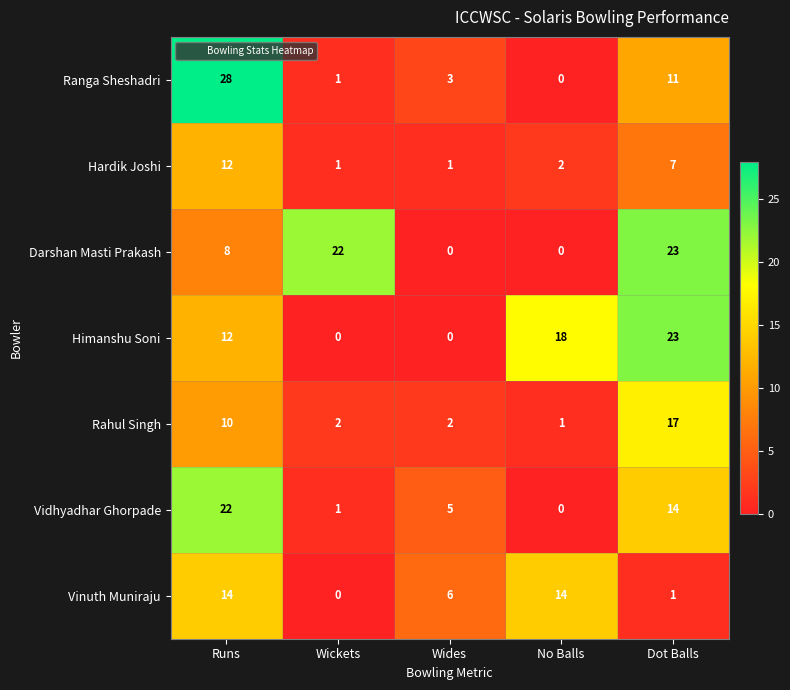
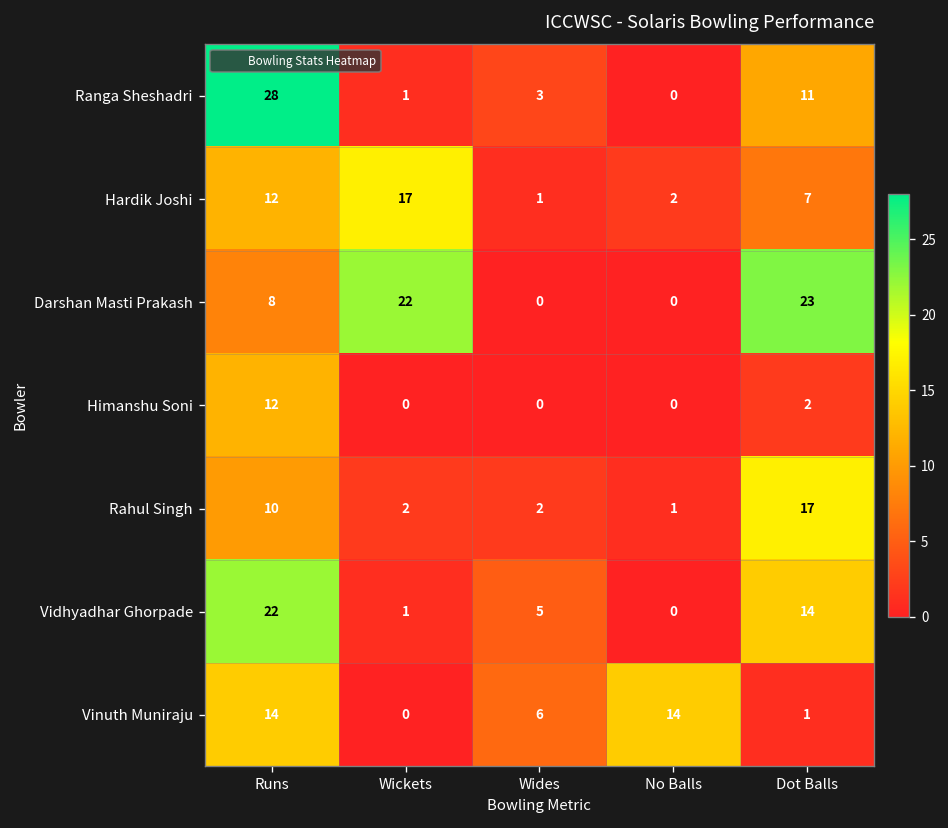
Hardik Joshi, Wickets: 1 -> 17
Himanshu Soni, No Balls: 18 -> 0
Himanshu Soni, Dot Balls: 23 -> 2
